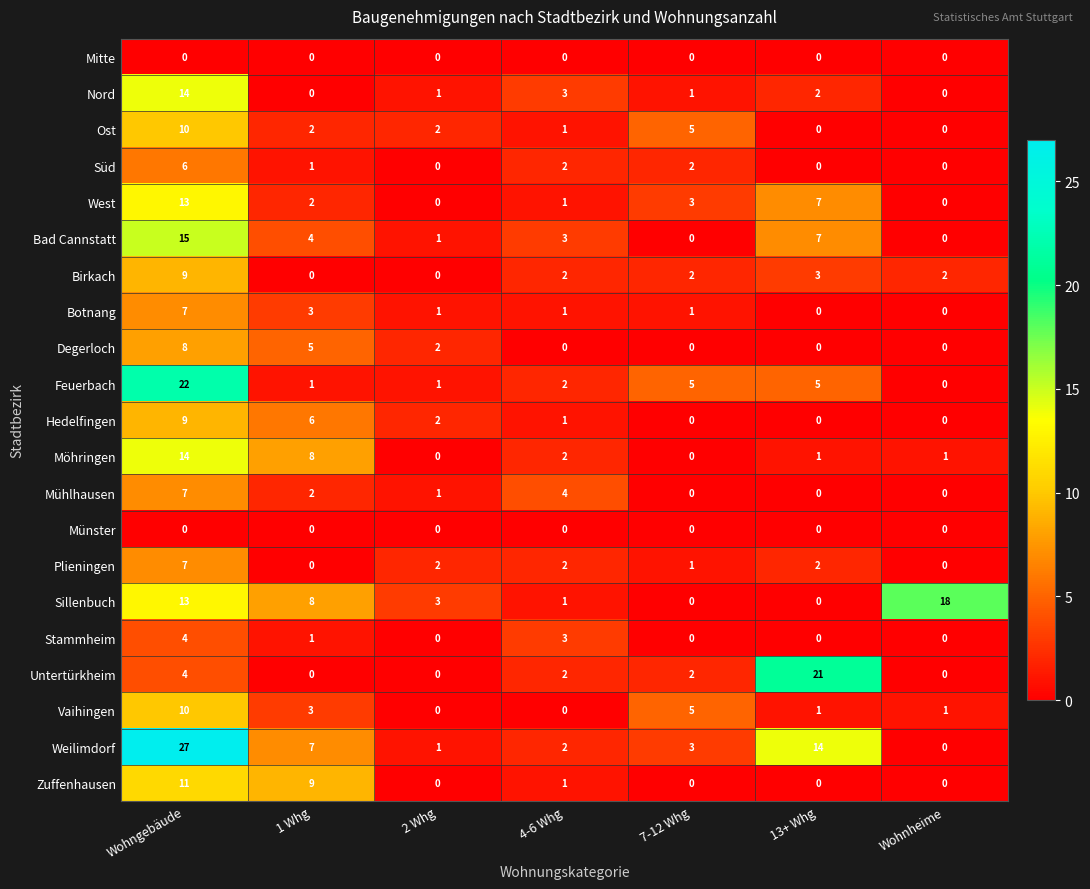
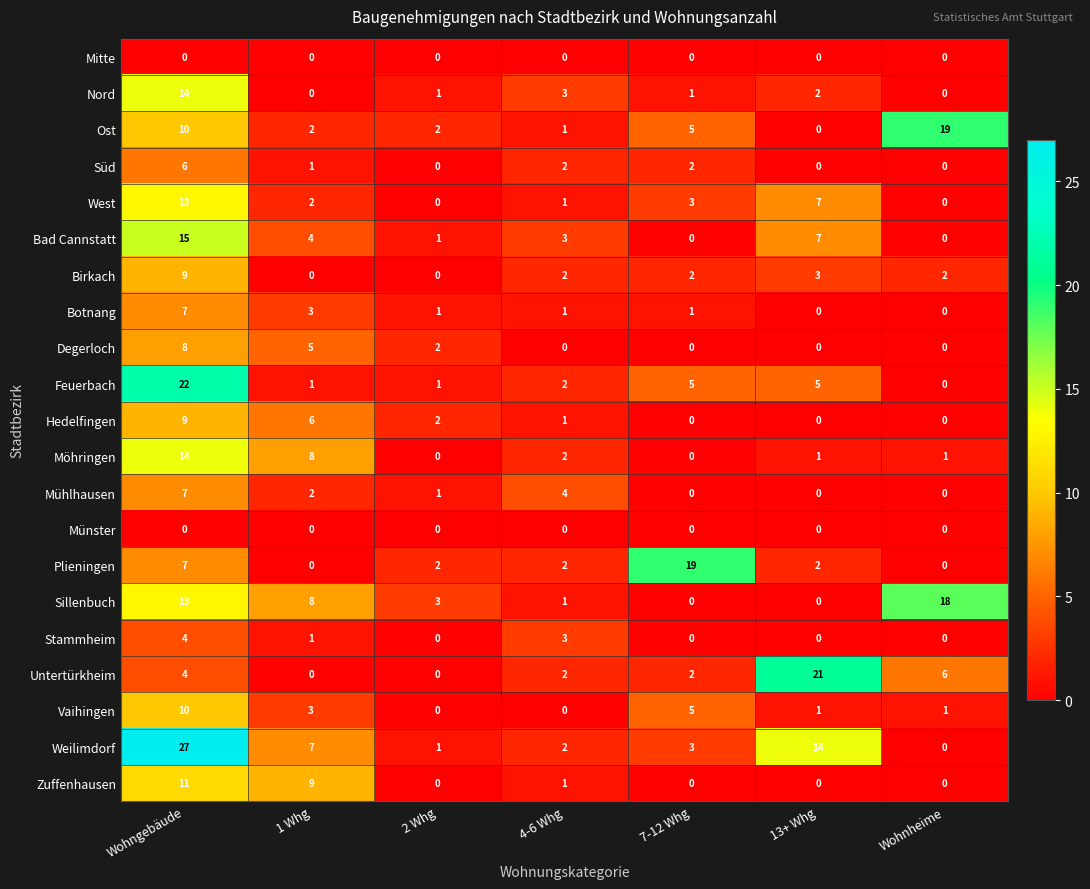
Ost, Wohnheime: 0 -> 19
Plieningen, 7-12 Whg: 1 -> 19
Untertürkheim, Wohnheime: 0 -> 6
